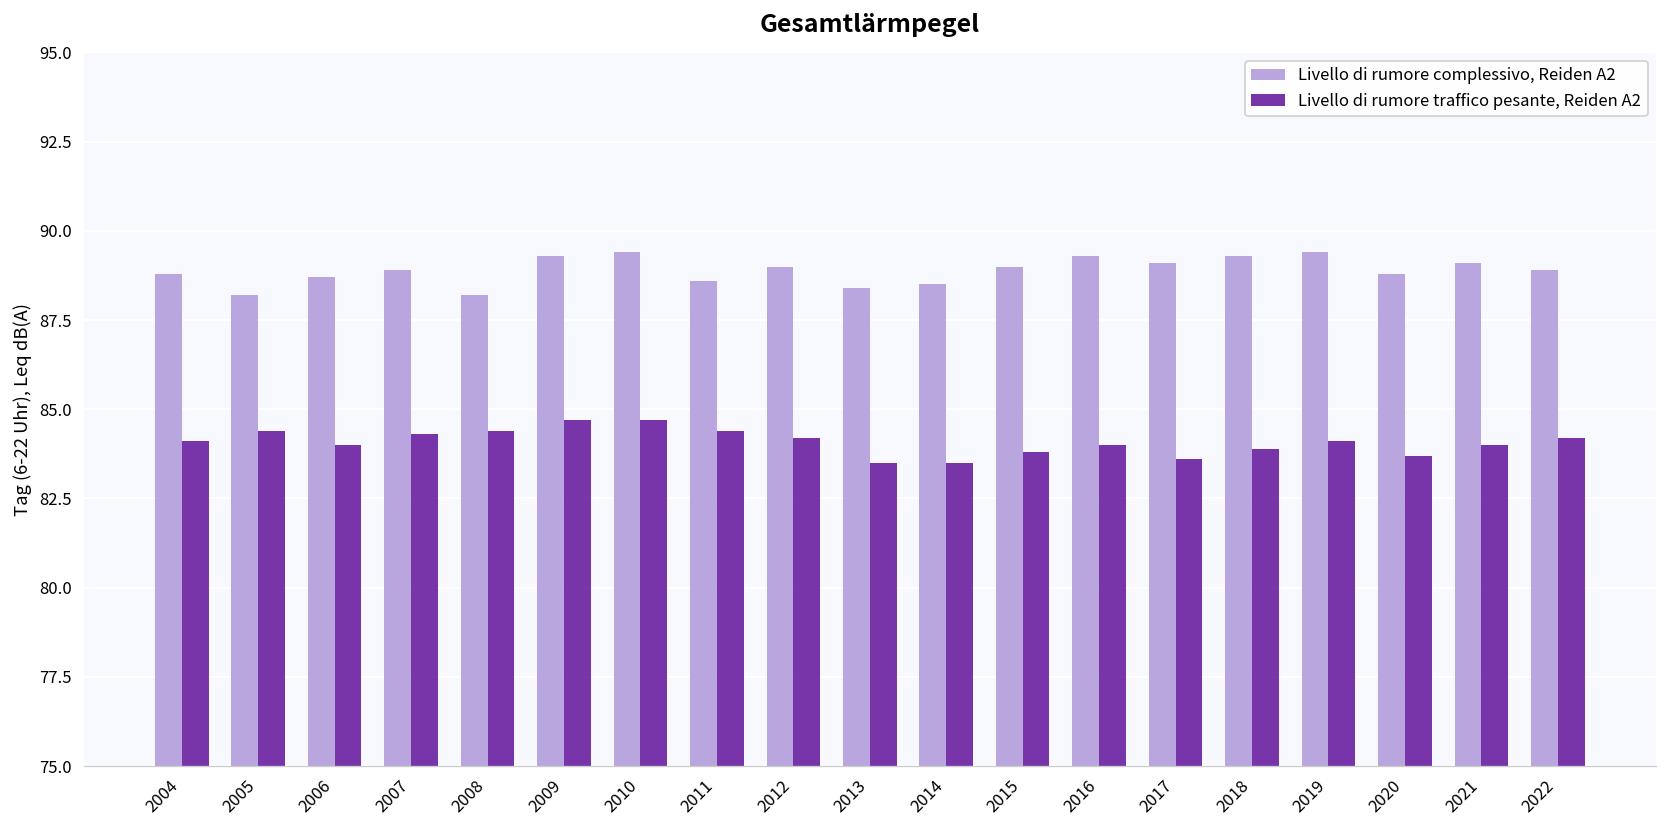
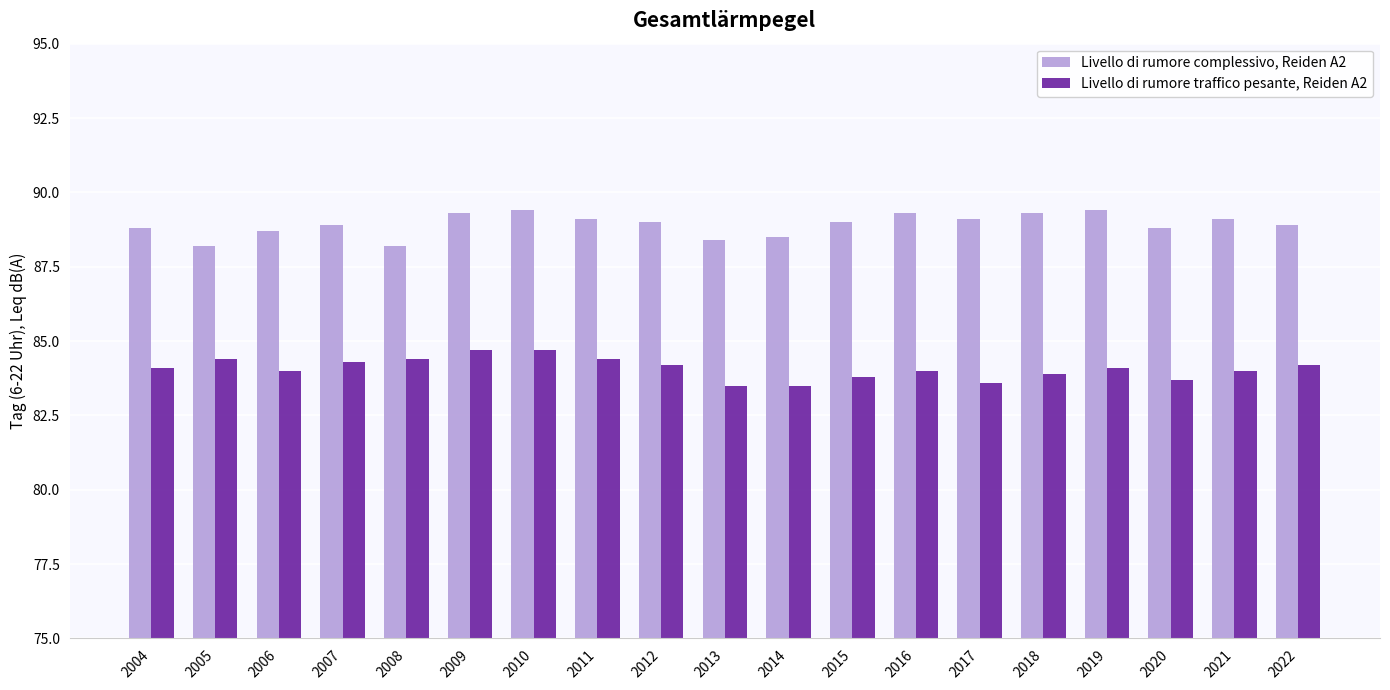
Livello di rumore complessivo, Reiden A2, 2011: 88.6 -> 89.1
